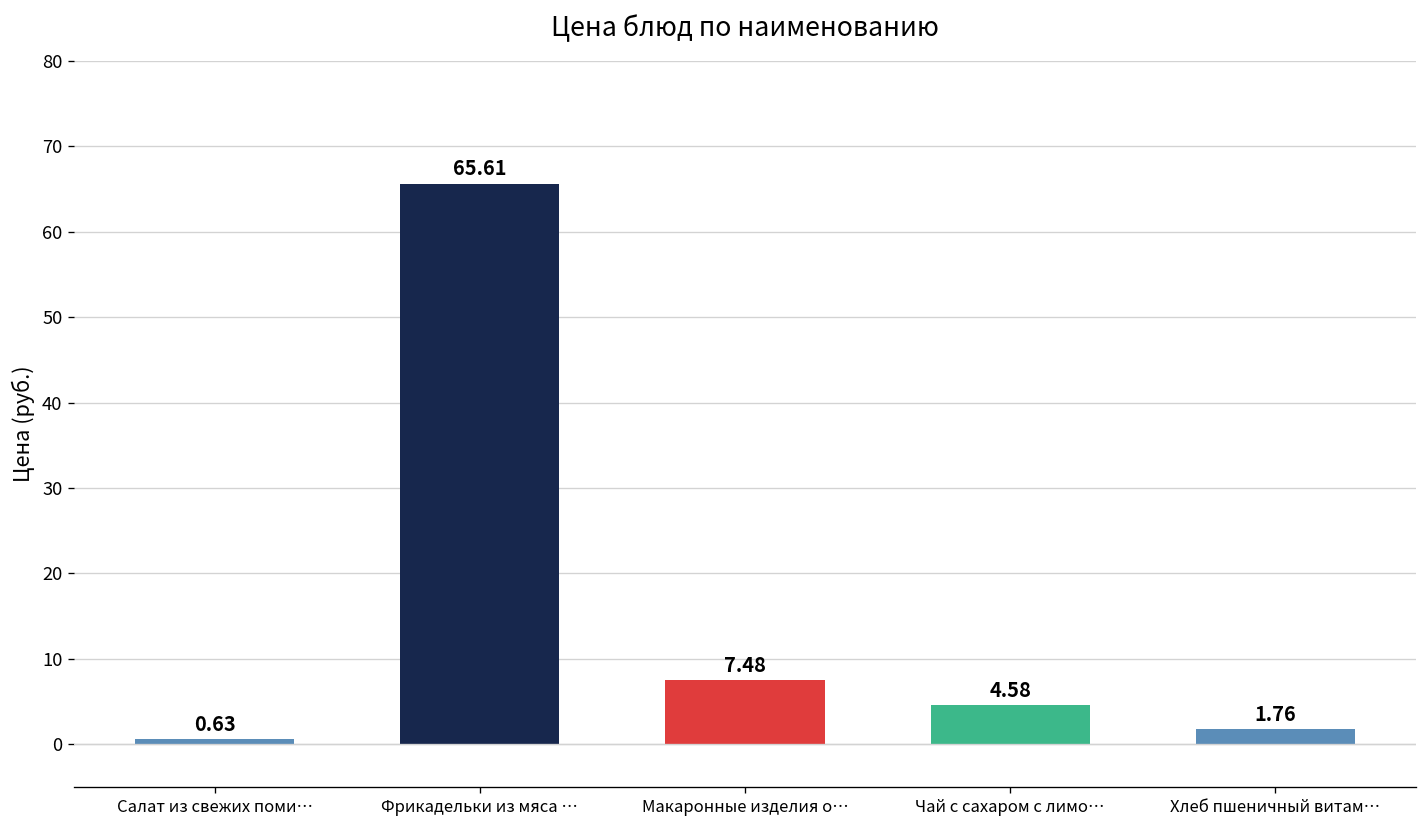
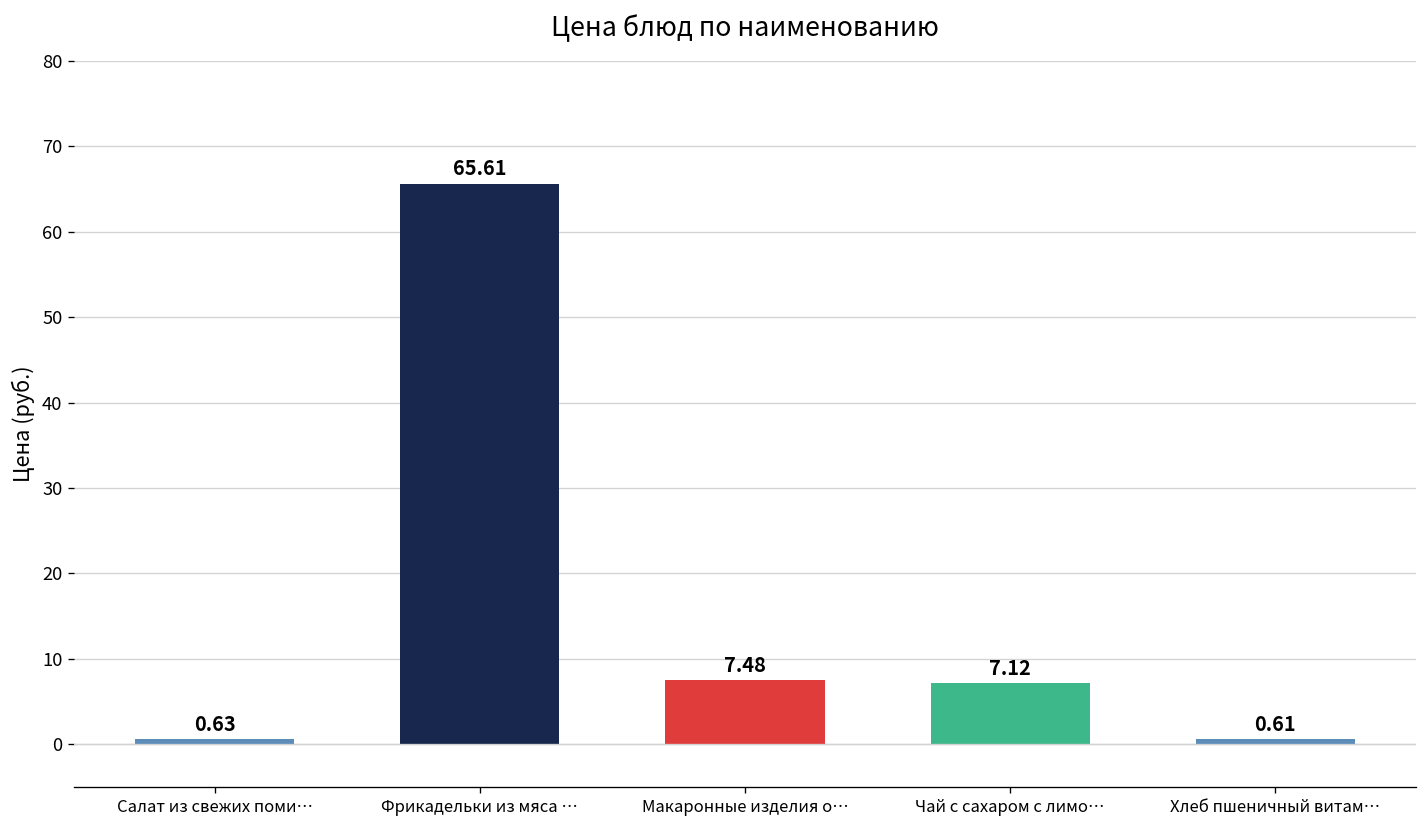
Чай с сахаром с лимо…: 4.58 -> 7.12
Хлеб пшеничный витам…: 1.76 -> 0.61
